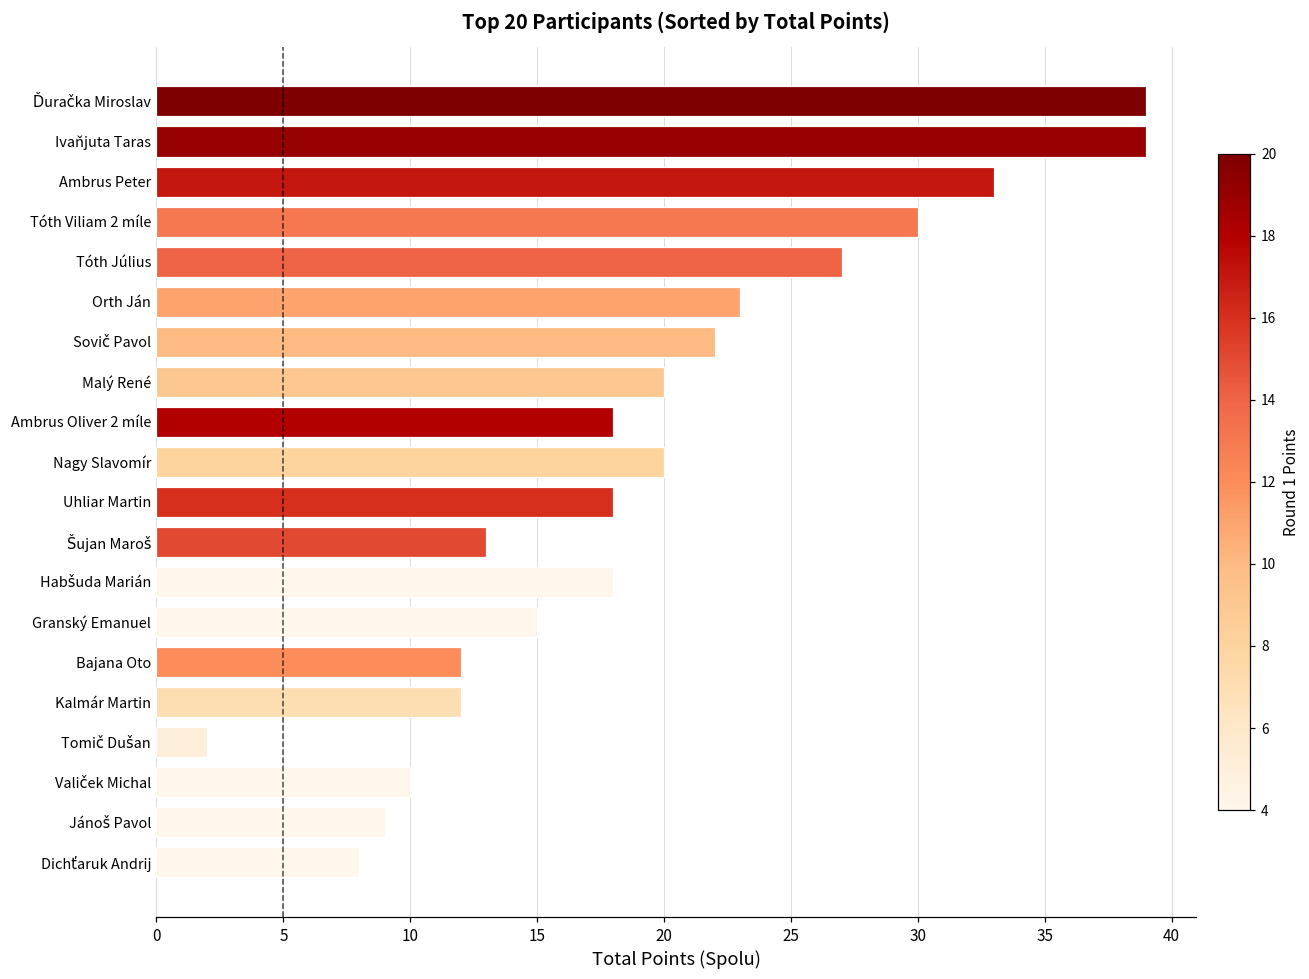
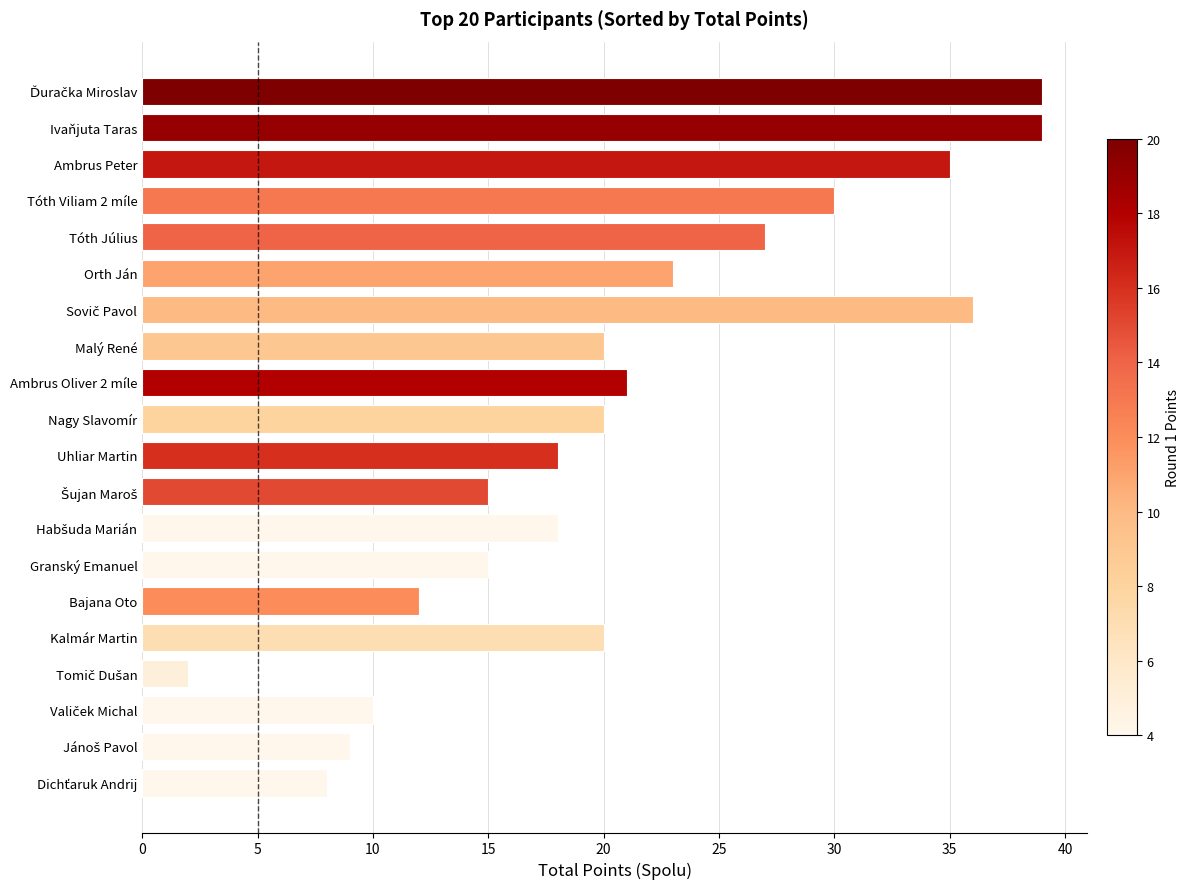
Ambrus Peter: 33 -> 35
Sovič Pavol: 22 -> 36
Ambrus Oliver 2 míle: 18 -> 21
Šujan Maroš: 13 -> 15
Kalmár Martin: 12 -> 20
